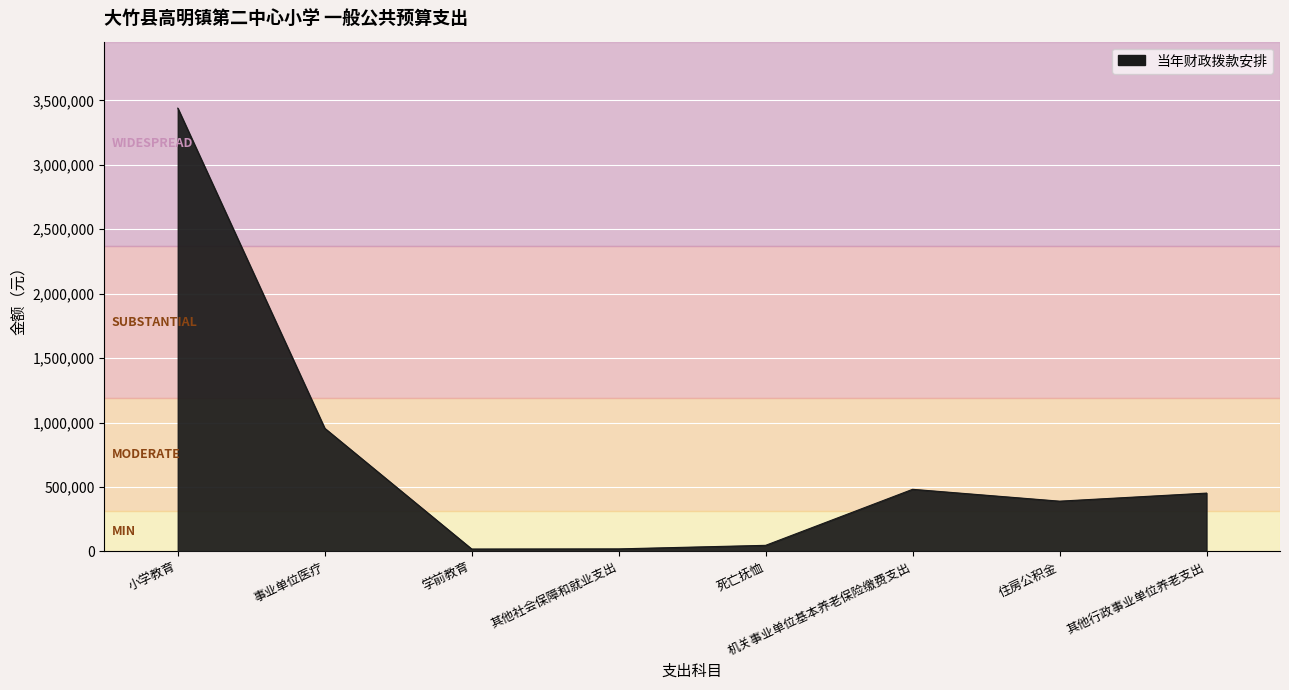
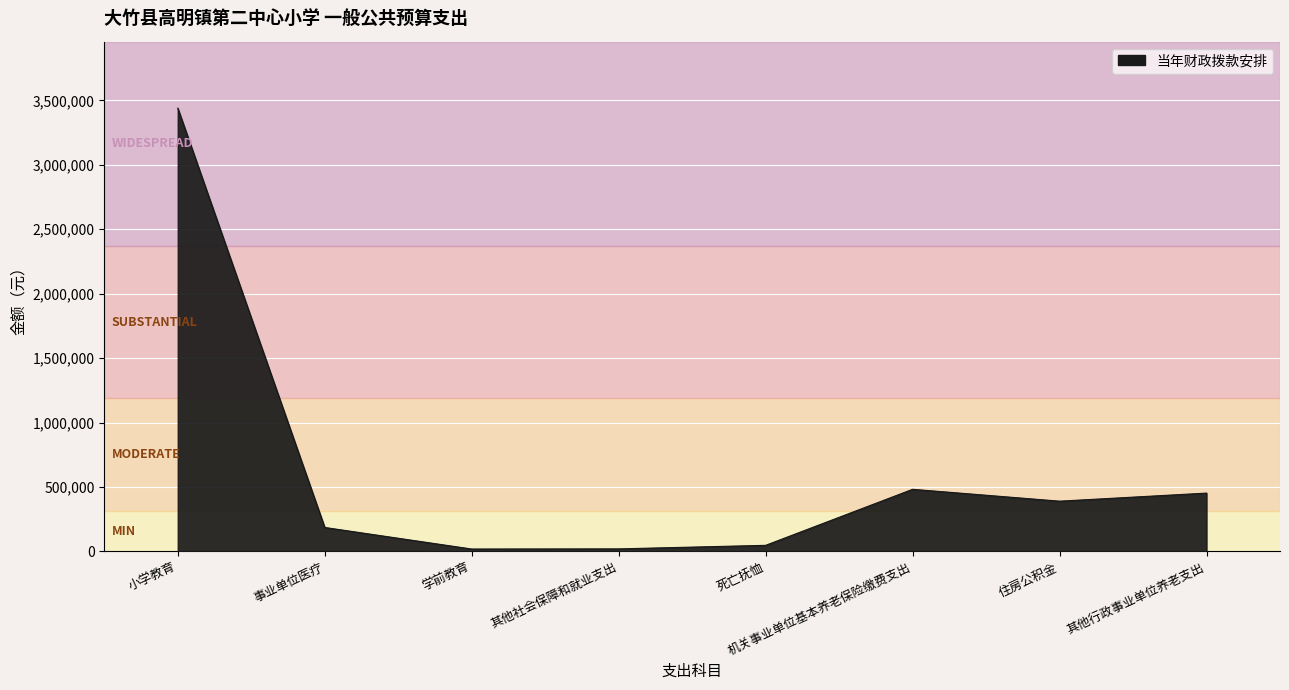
事业单位医疗: 960,000 -> 190,000
